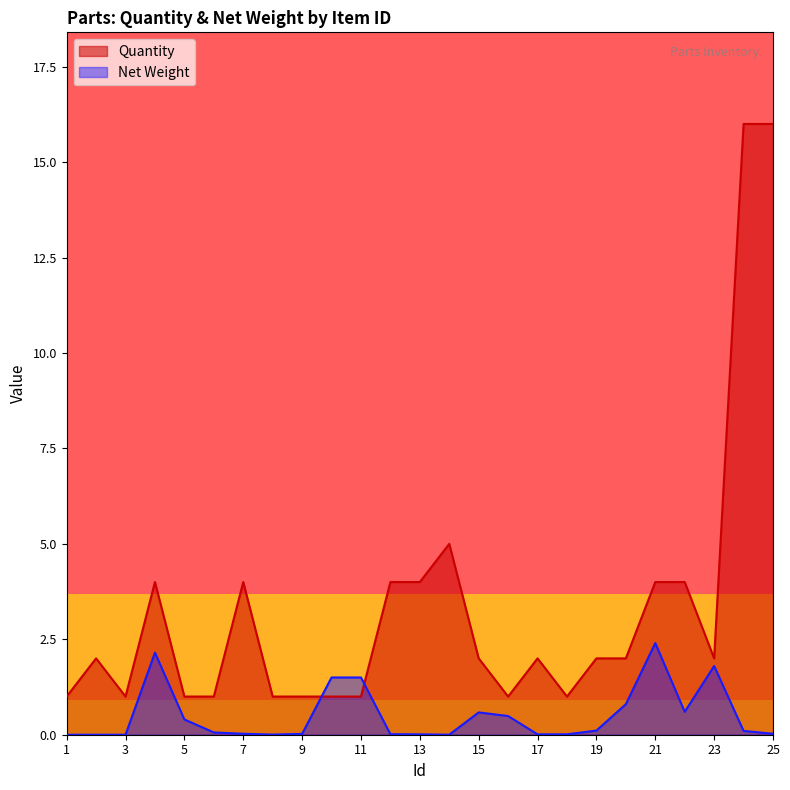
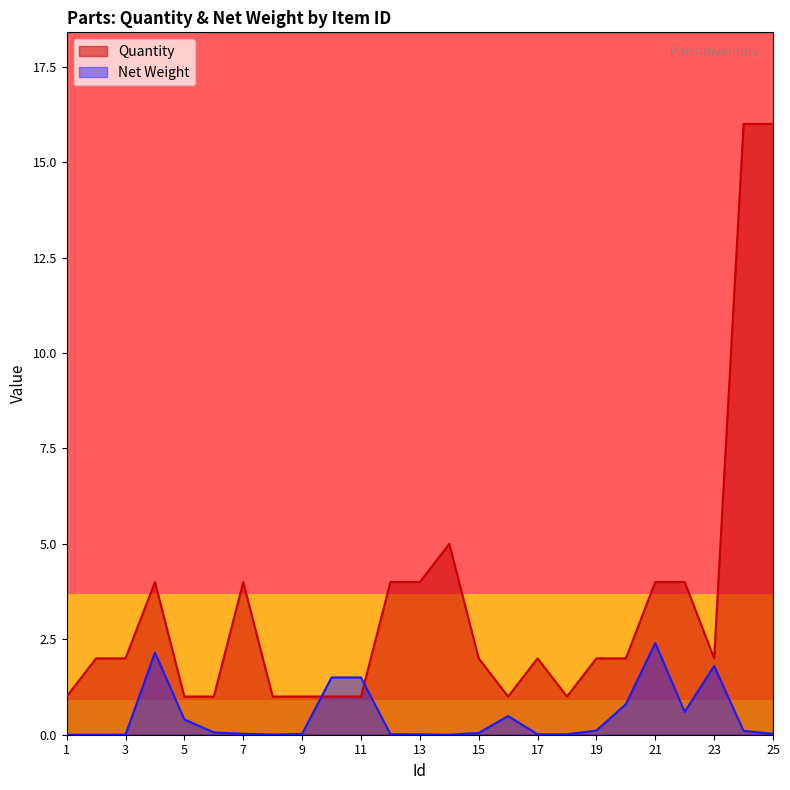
Quantity, 3: 1 -> 2
Net Weight, 15: 0.6 -> 0.0
